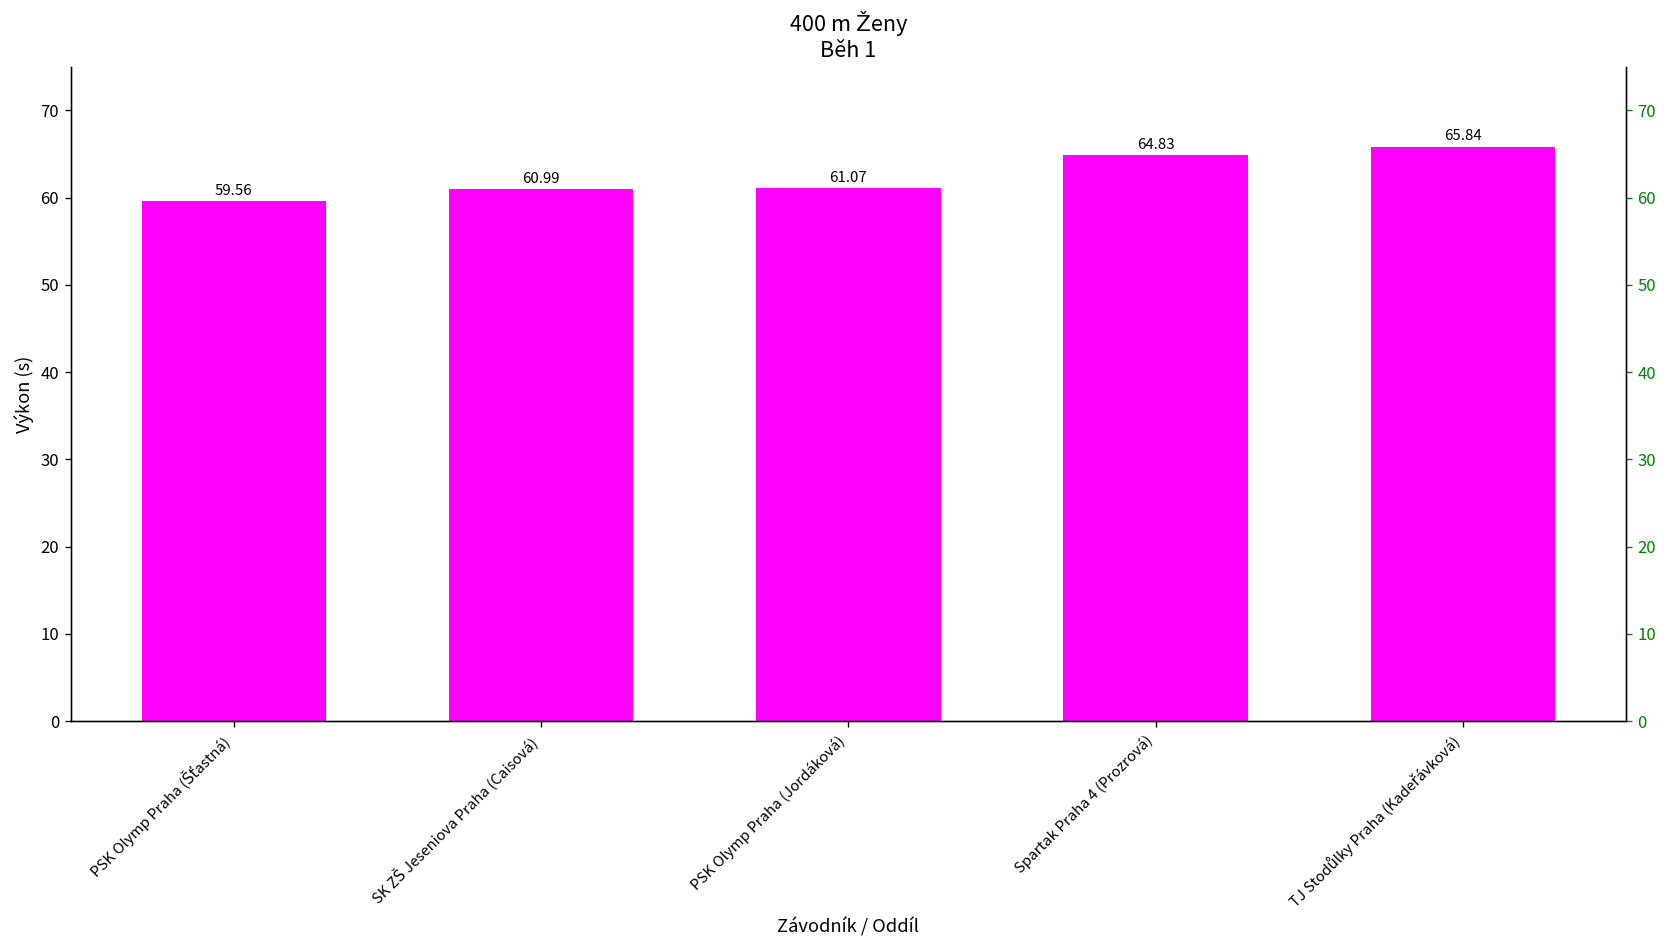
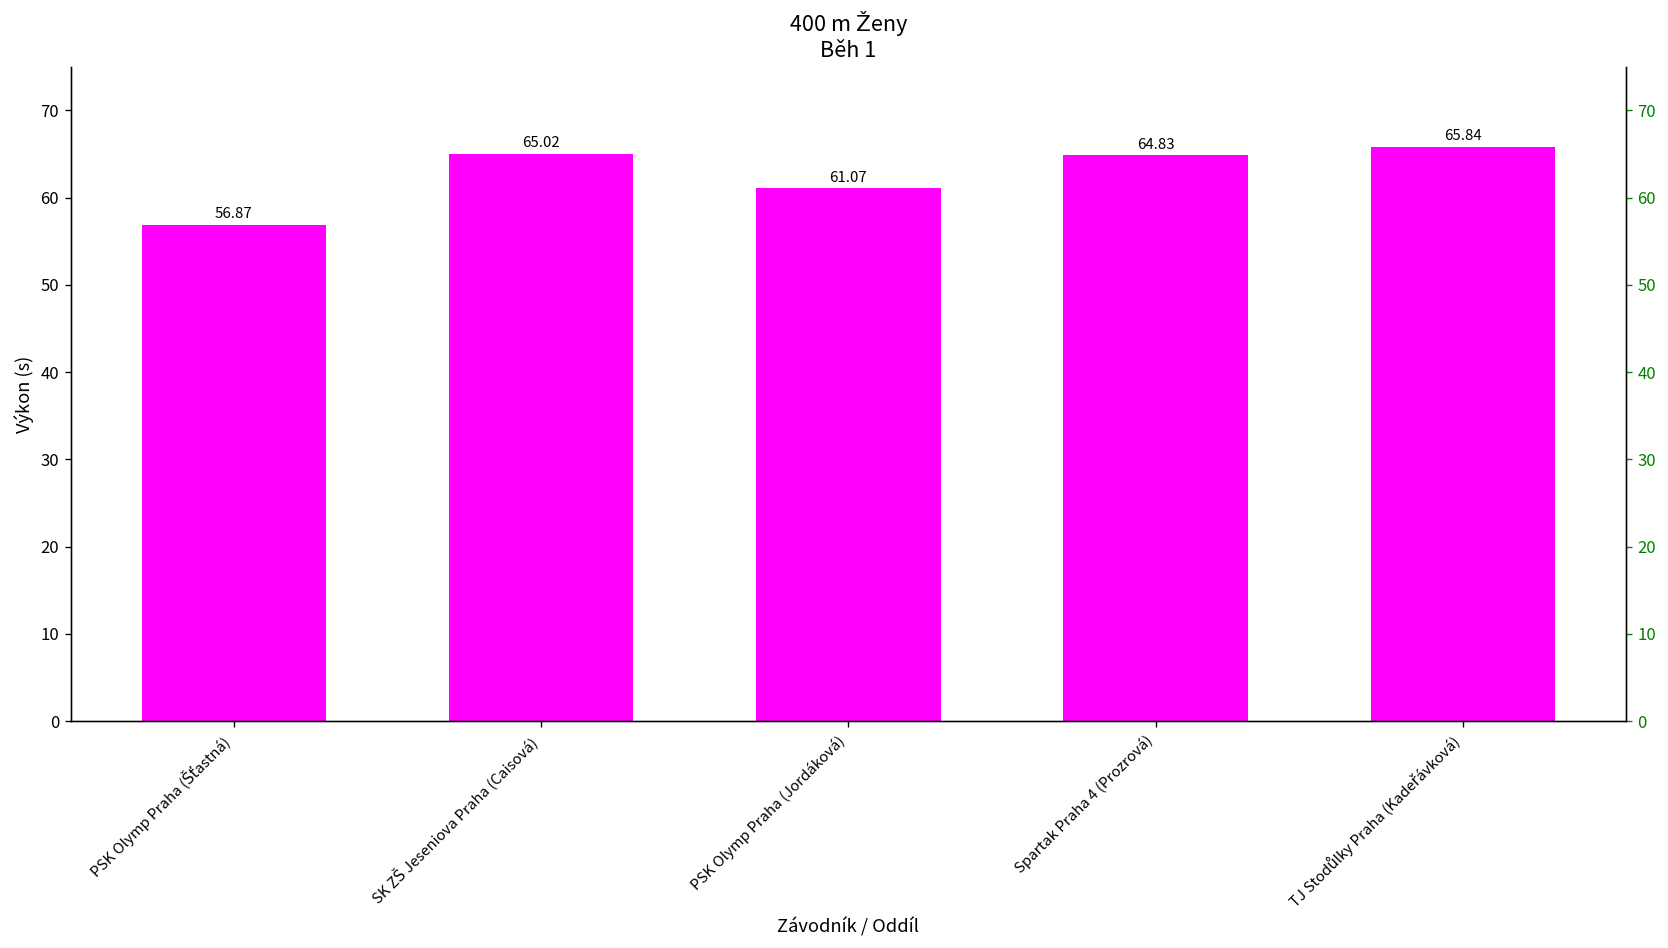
PSK Olymp Praha (Šťastná): 59.56 -> 56.87
SK ZŠ Jeseniova Praha (Caisová): 60.99 -> 65.02
